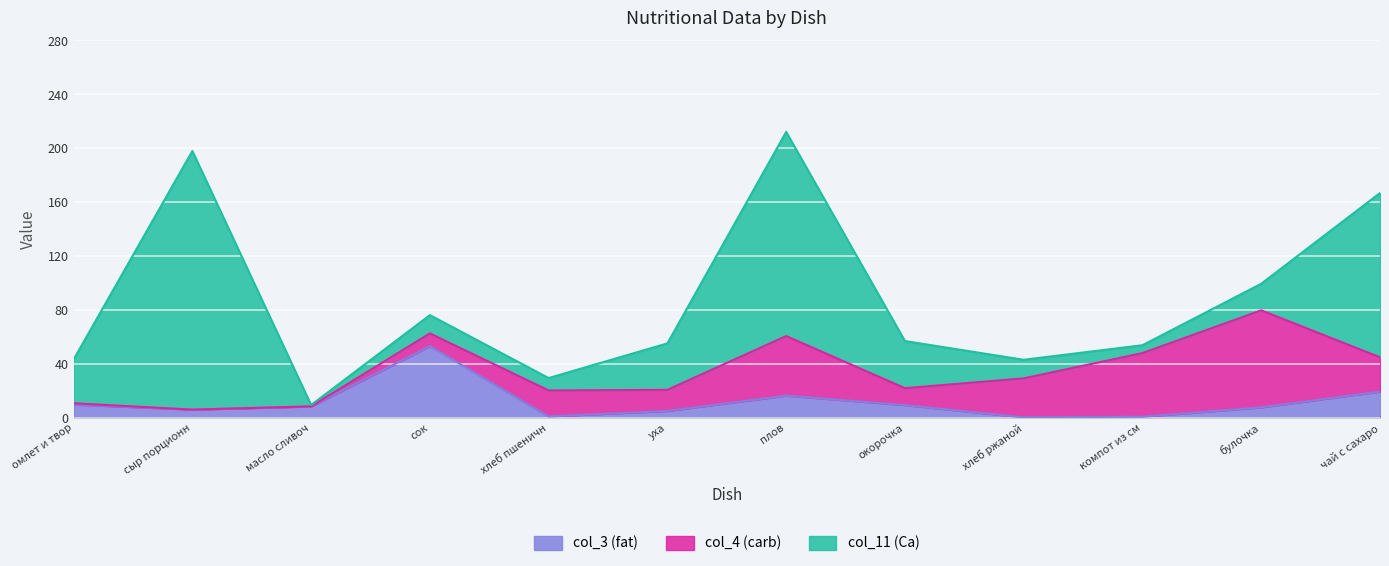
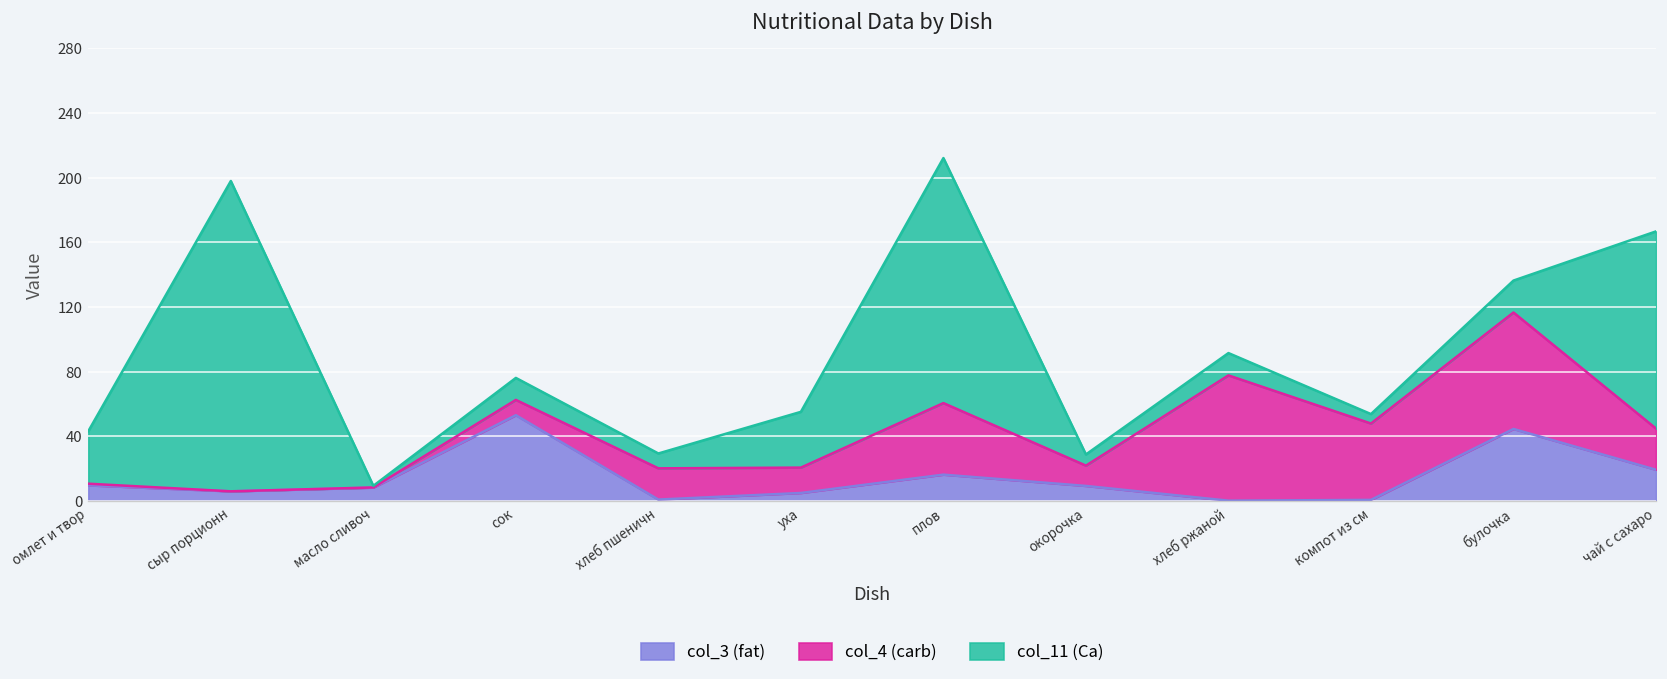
col_11 (Ca), окорочка: 35 -> 7
col_4 (carb), хлеб ржаной: 29 -> 78
col_3 (fat), булочка: 8 -> 44
